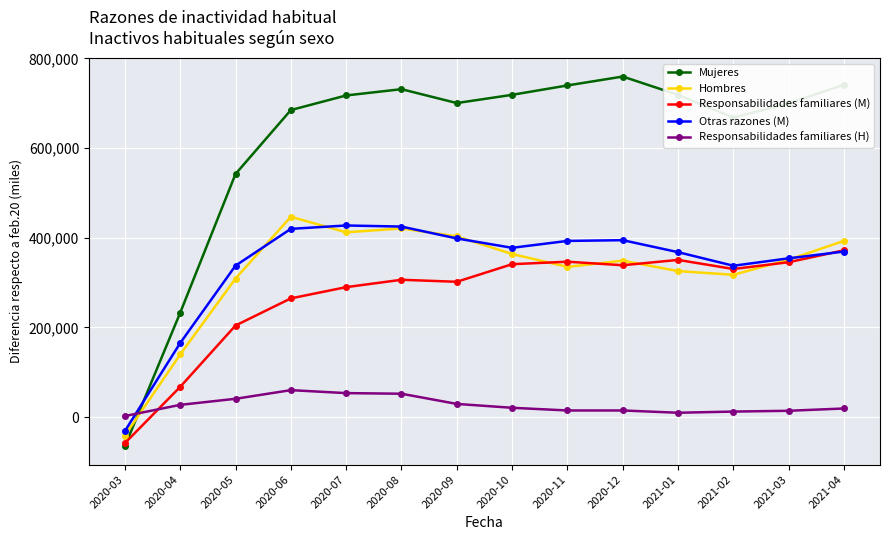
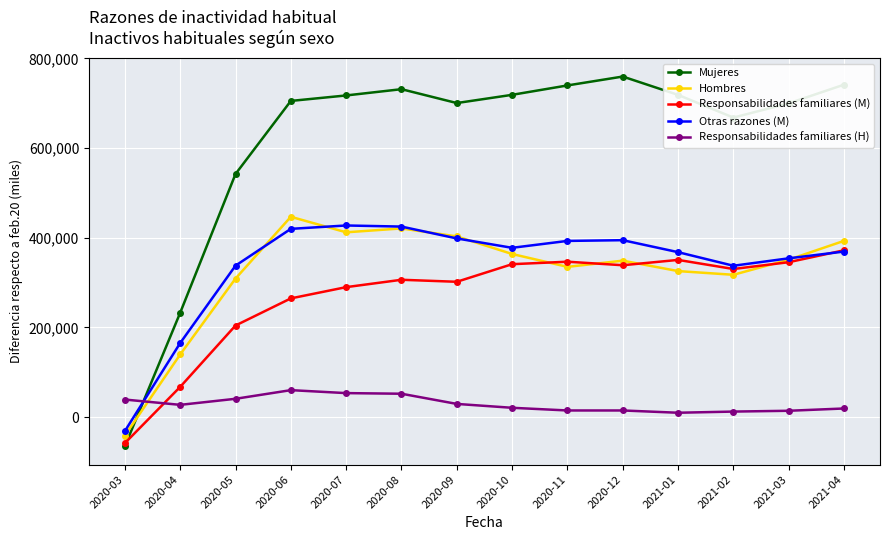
Responsabilidades familiares (H), 2020-03: 0 -> 40,000
Mujeres, 2020-06: 680,000 -> 710,000
